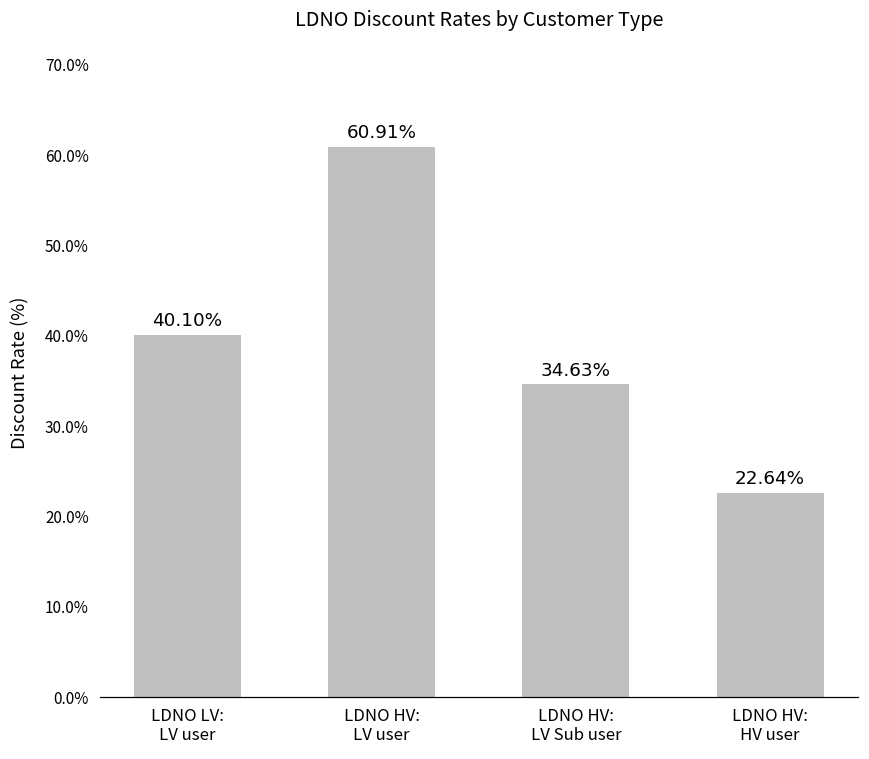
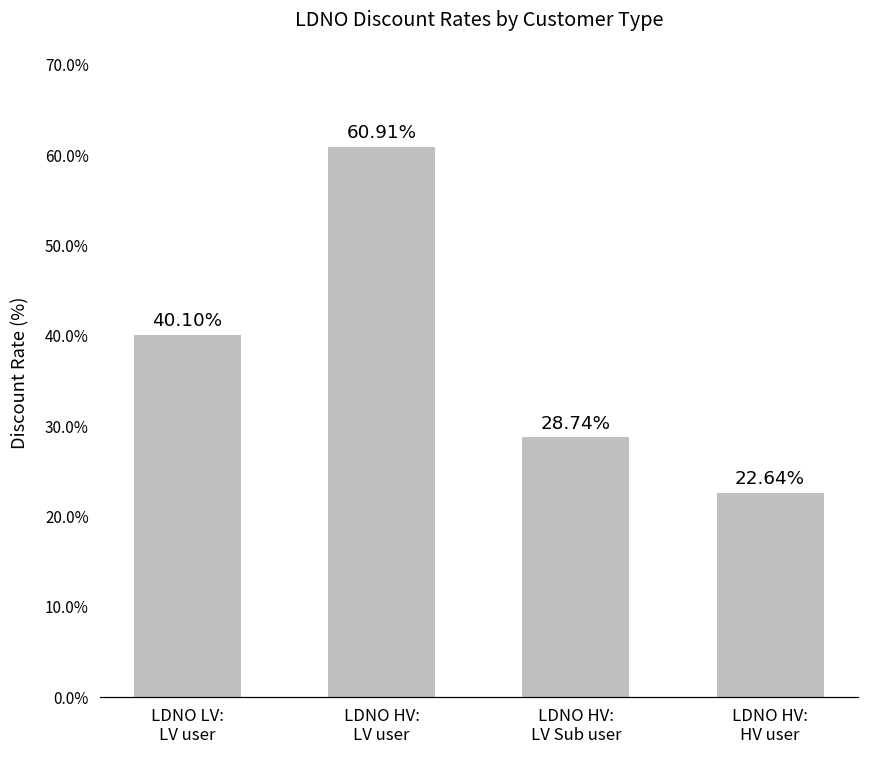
LDNO HV: LV Sub user: 34.63% -> 28.74%
